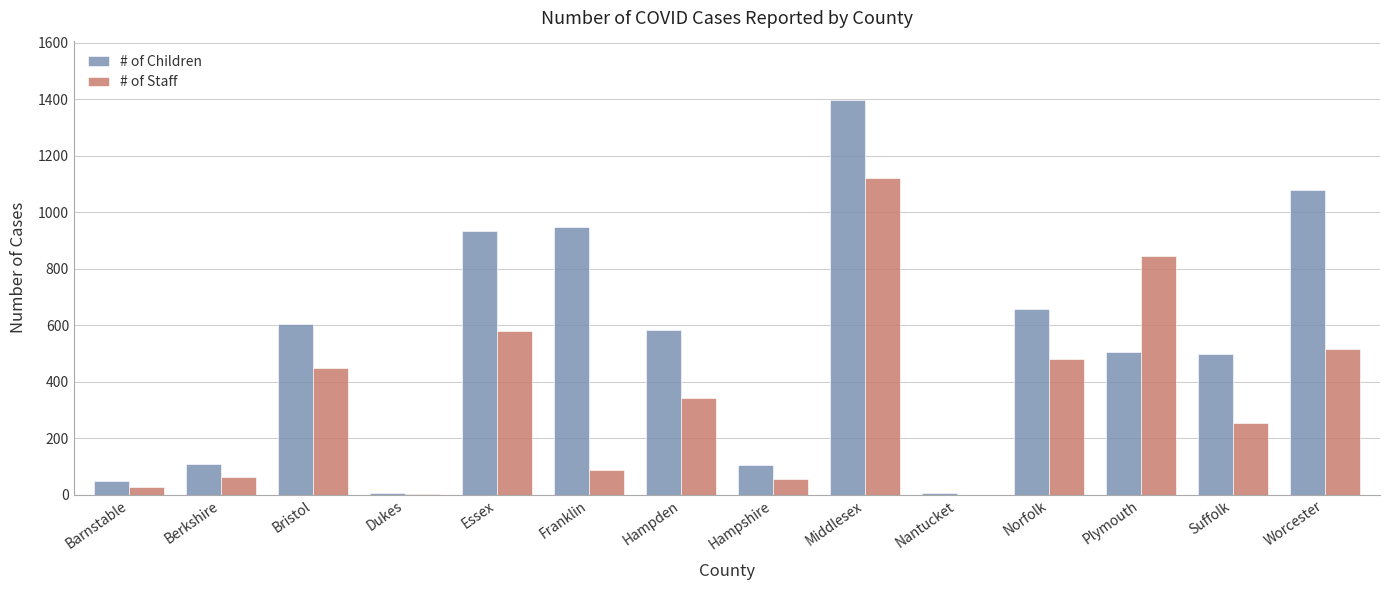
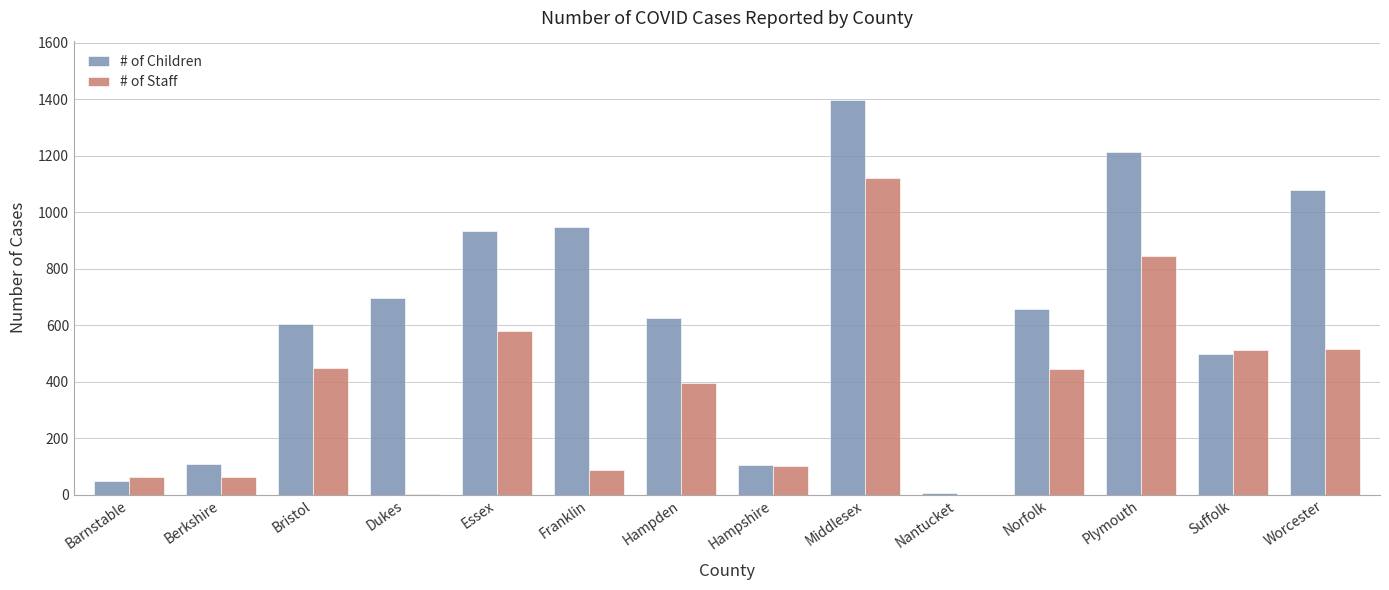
# of Staff, Barnstable: 30 -> 60
# of Children, Dukes: 10 -> 700
# of Children, Hampden: 580 -> 630
# of Staff, Hampden: 340 -> 400
# of Staff, Hampshire: 60 -> 100
# of Staff, Norfolk: 480 -> 450
# of Children, Plymouth: 510 -> 1220
# of Staff, Suffolk: 250 -> 510
